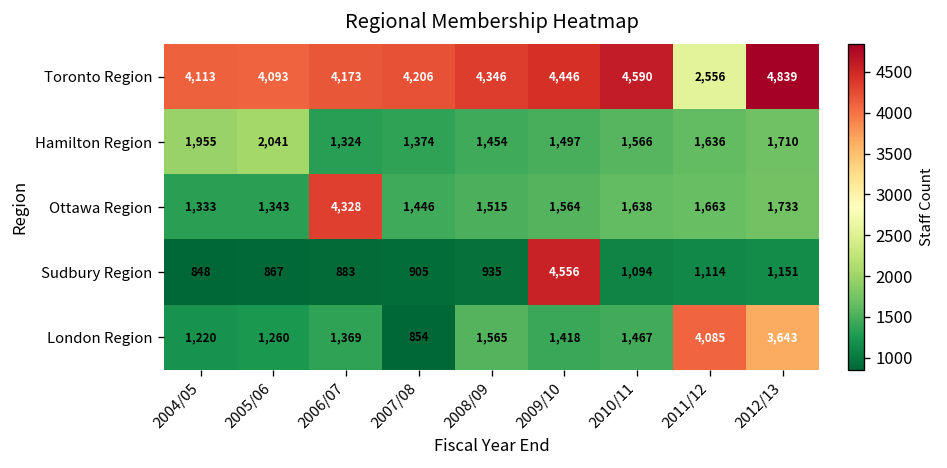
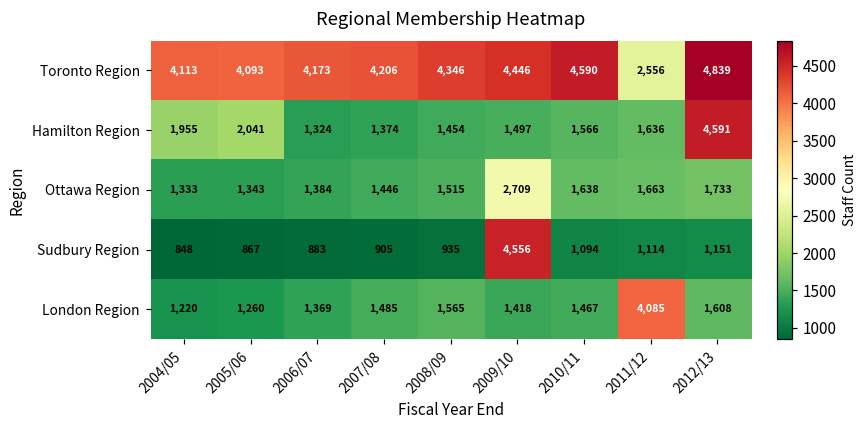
Hamilton Region, 2012/13: 1,710 -> 4,591
Ottawa Region, 2006/07: 4,328 -> 1,384
Ottawa Region, 2009/10: 1,564 -> 2,709
London Region, 2007/08: 854 -> 1,485
London Region, 2012/13: 3,643 -> 1,608
